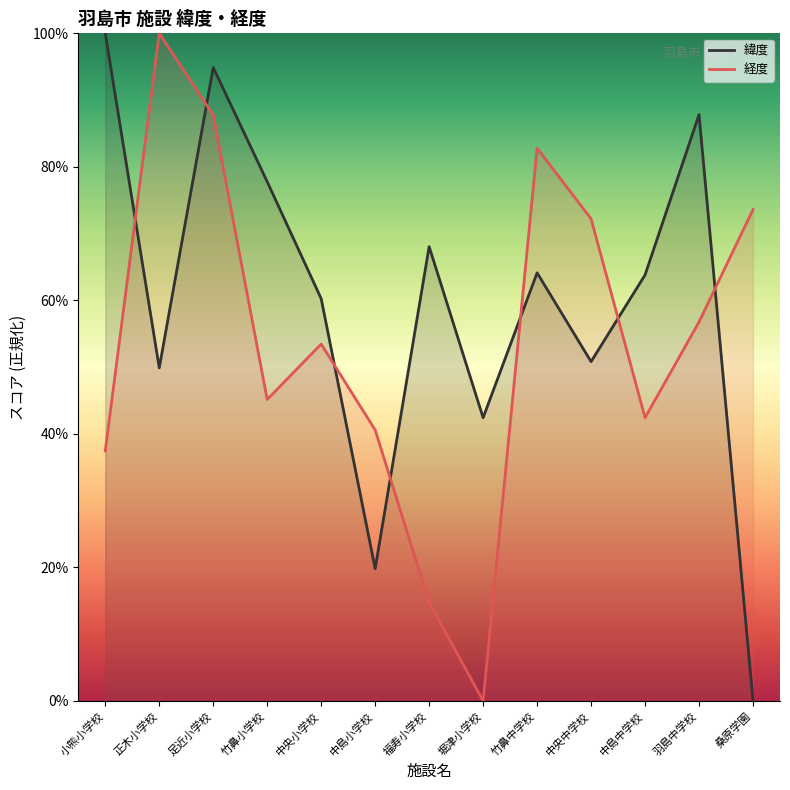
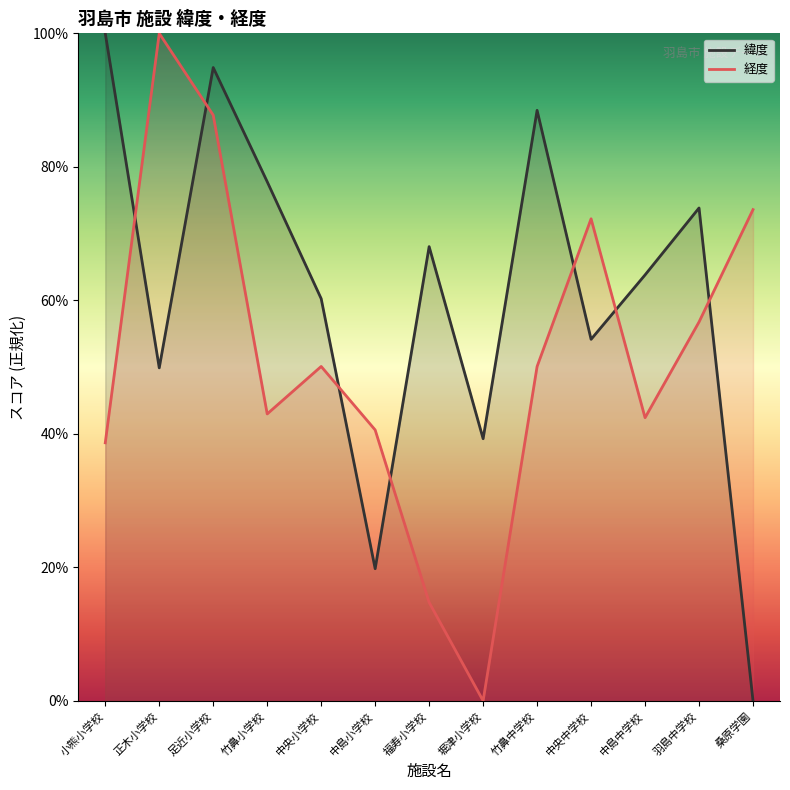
経度, 小熊小学校: 37% -> 39%
経度, 竹鼻小学校: 45% -> 43%
経度, 中央小学校: 53% -> 50%
緯度, 堀津小学校: 42% -> 39%
緯度, 竹鼻中学校: 64% -> 88%
経度, 竹鼻中学校: 83% -> 50%
緯度, 中央中学校: 51% -> 54%
緯度, 羽島中学校: 88% -> 74%
